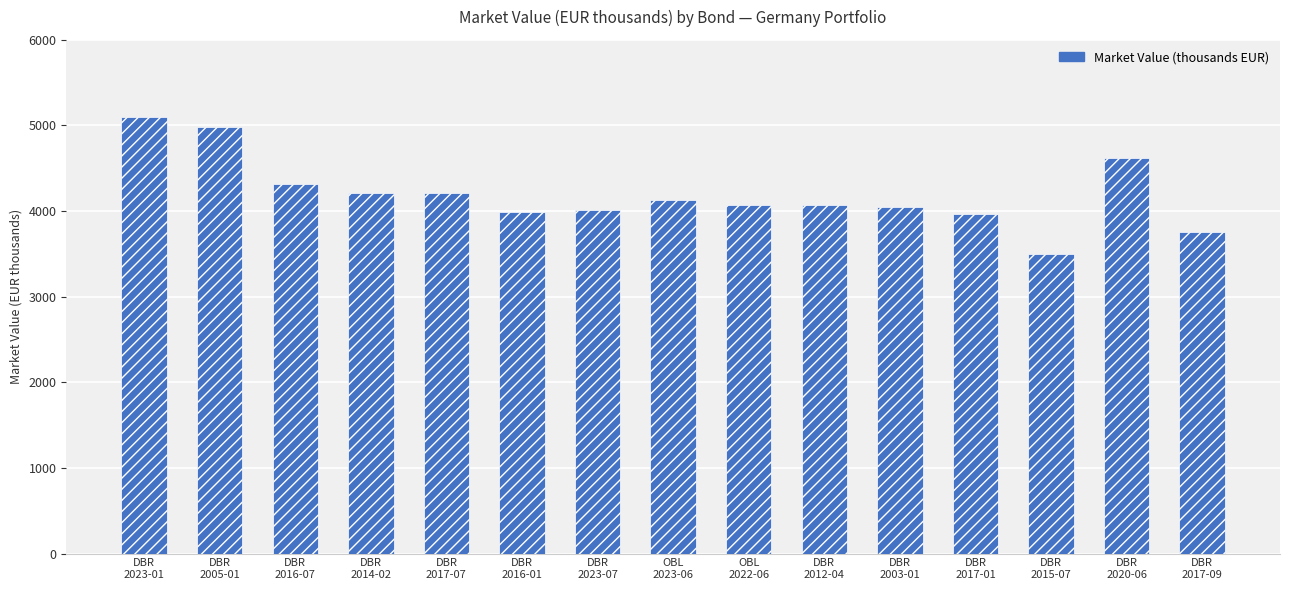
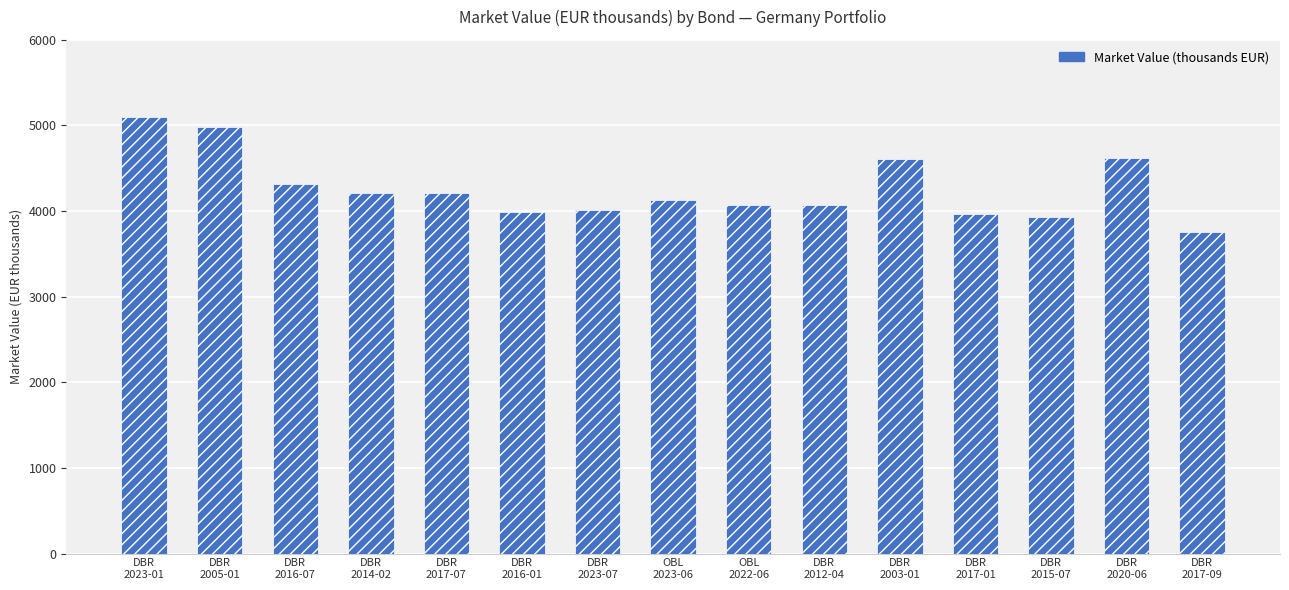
DBR 2003-01: 4100 -> 4600
DBR 2015-07: 3500 -> 3900
